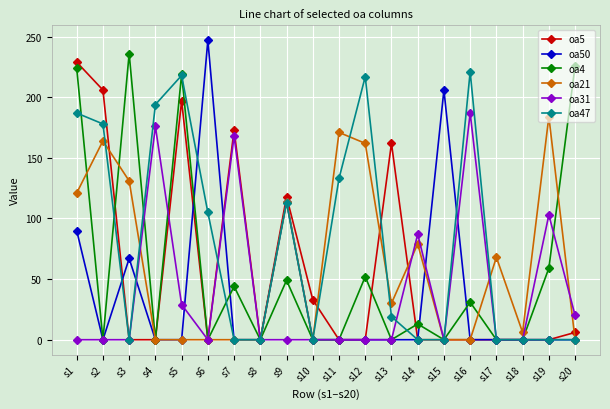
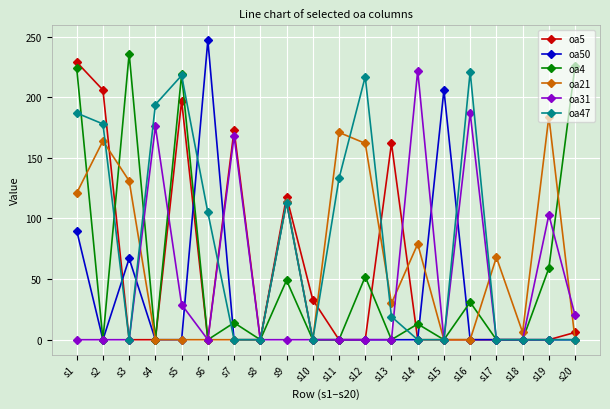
oa4, s7: 44 -> 14
oa31, s14: 87 -> 222
